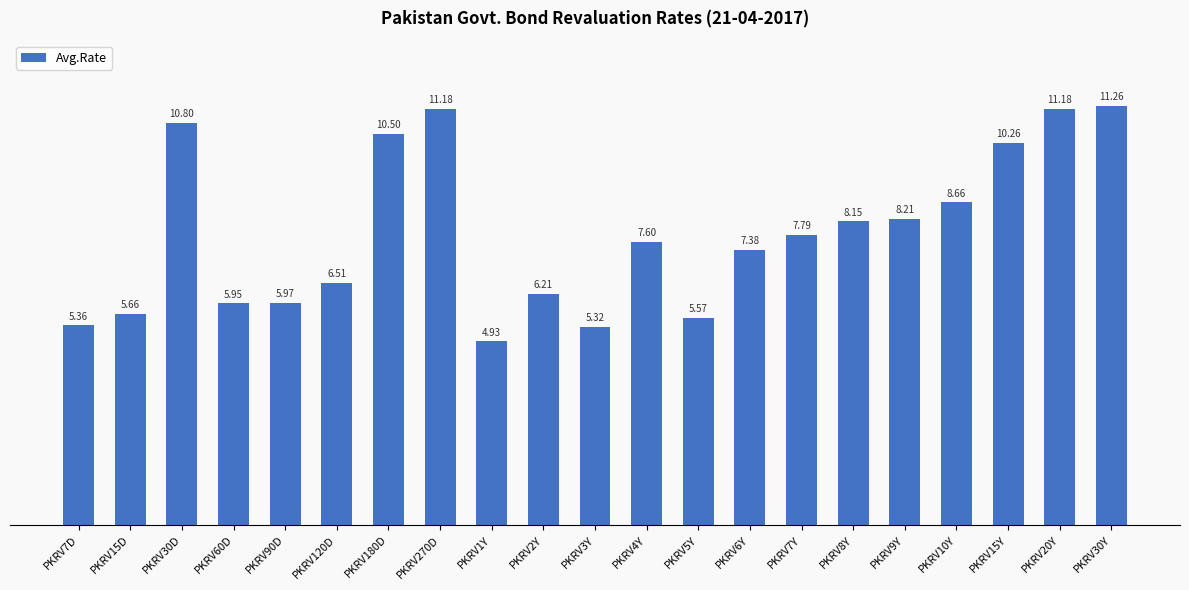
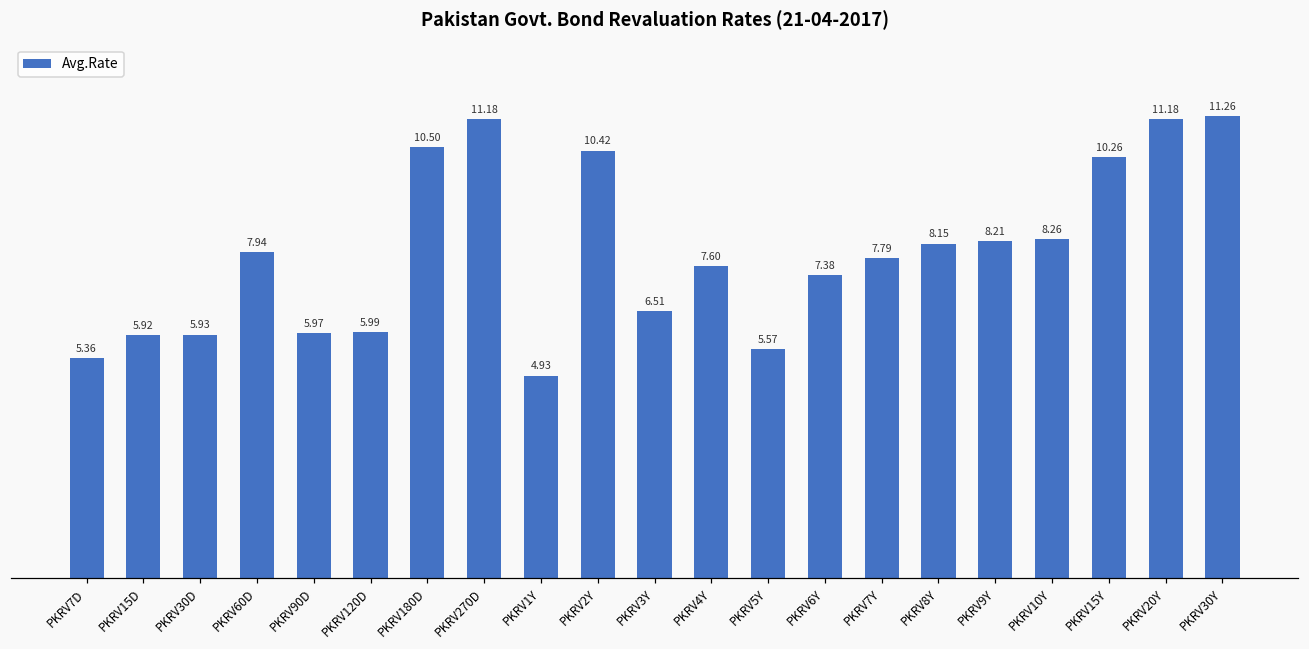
PKRV15D: 5.66 -> 5.92
PKRV30D: 10.80 -> 5.93
PKRV60D: 5.95 -> 7.94
PKRV120D: 6.51 -> 5.99
PKRV2Y: 6.21 -> 10.42
PKRV3Y: 5.32 -> 6.51
PKRV10Y: 8.66 -> 8.26
